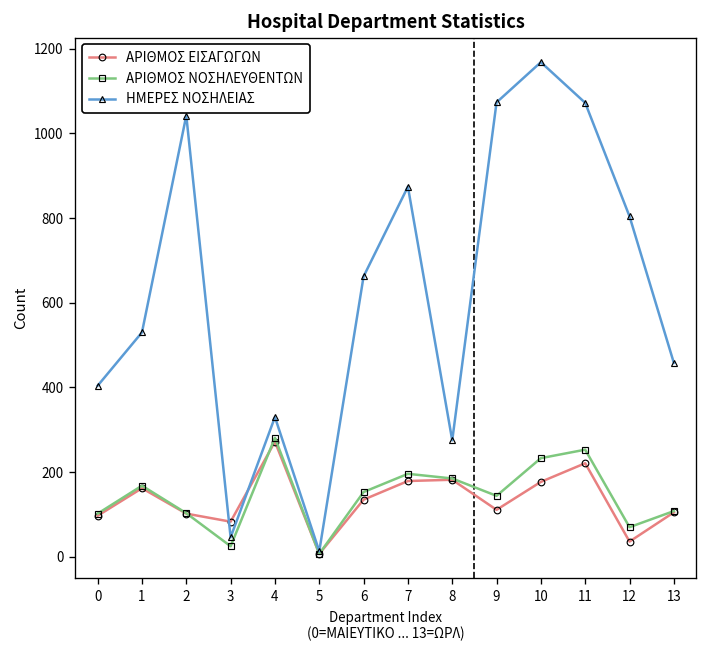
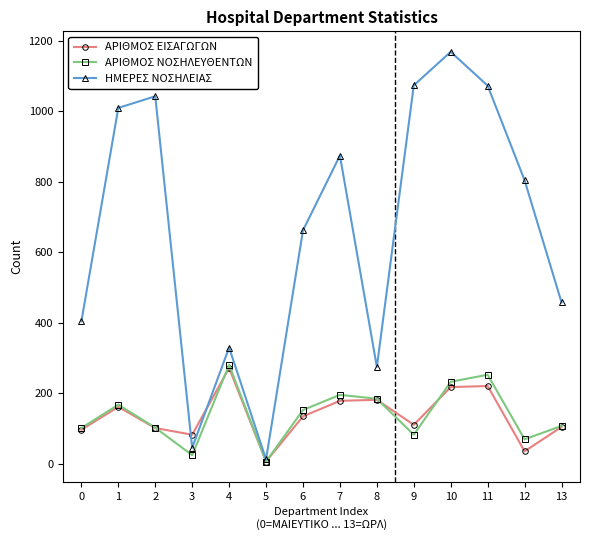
ΗΜΕΡΕΣ ΝΟΣΗΛΕΙΑΣ, 1: 530 -> 1010
ΑΡΙΘΜΟΣ ΝΟΣΗΛΕΥΘΕΝΤΩΝ, 9: 140 -> 80
ΑΡΙΘΜΟΣ ΕΙΣΑΓΩΓΩΝ, 10: 180 -> 220
